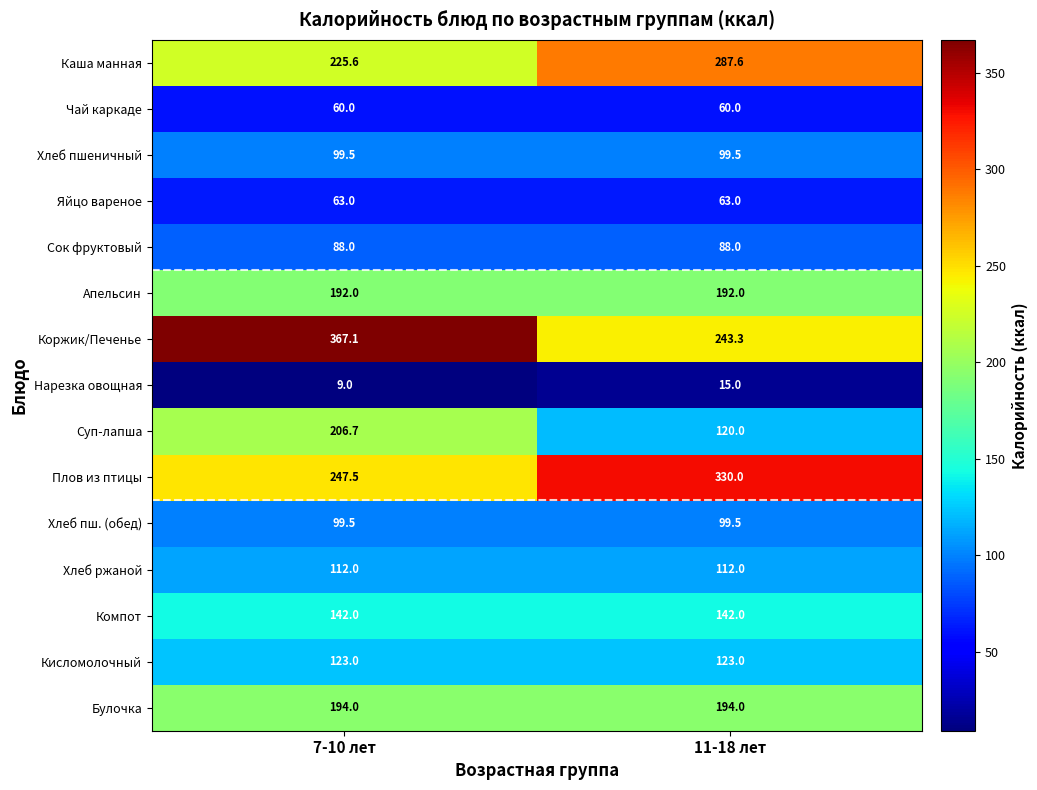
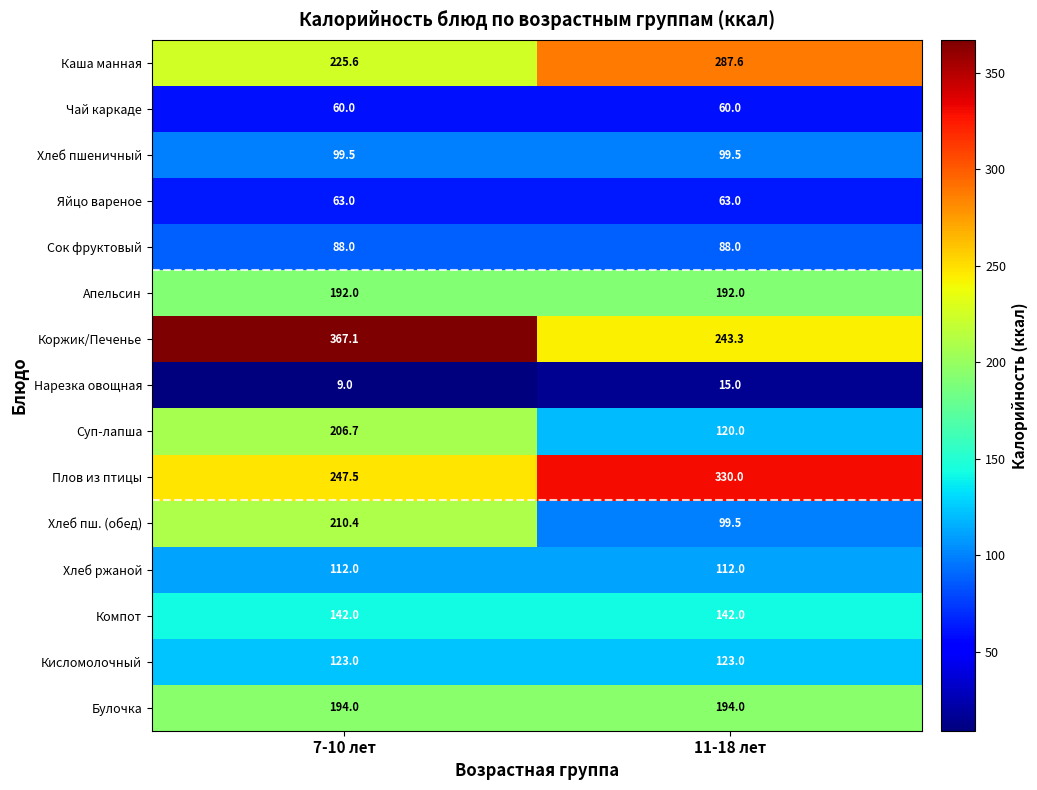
Хлеб пш. (обед), 7-10 лет: 99.5 -> 210.4
